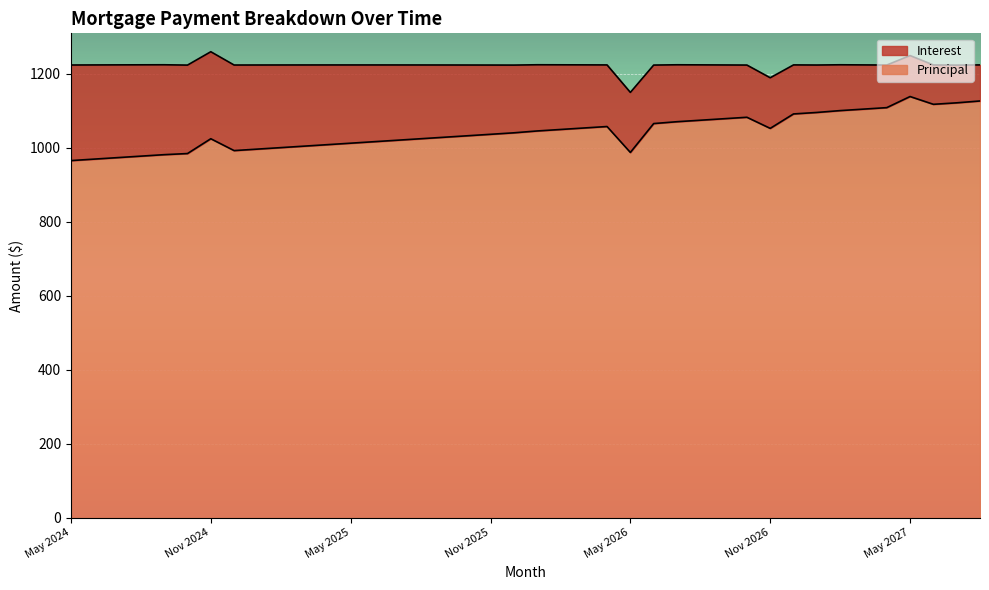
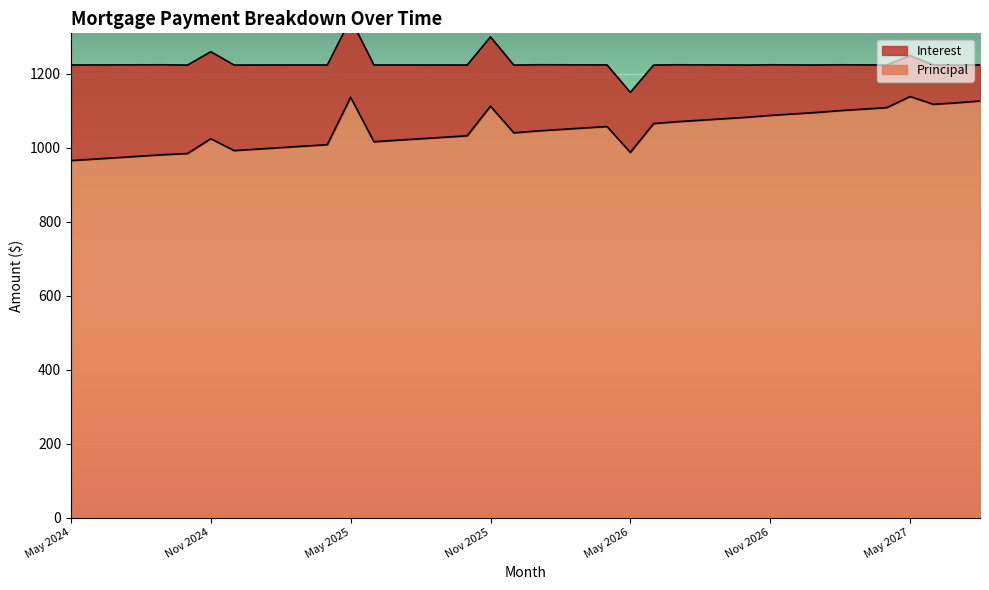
Principal, May 2025: 1010 -> 1140
Principal, Nov 2025: 1040 -> 1110
Principal, Nov 2026: 1050 -> 1090
